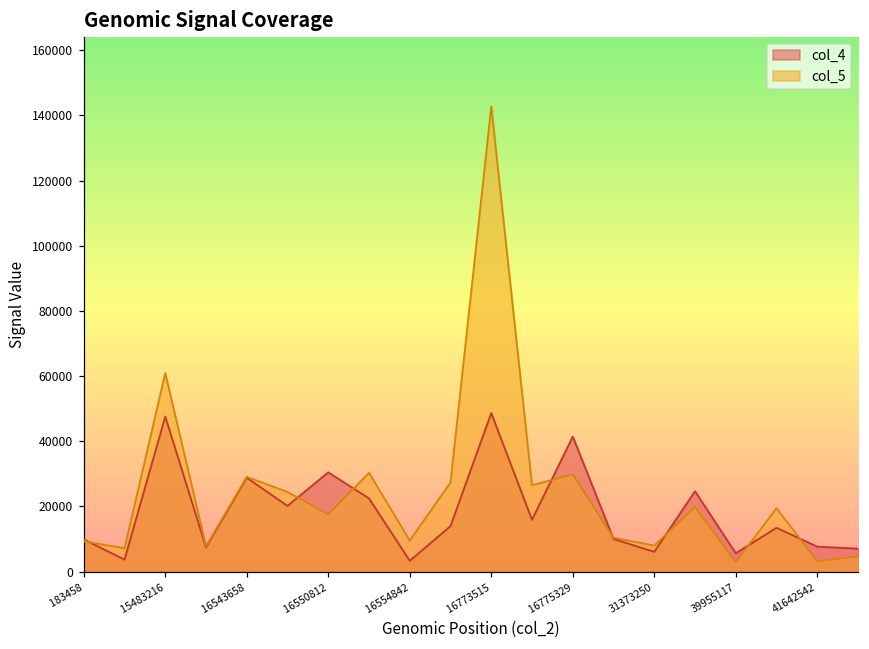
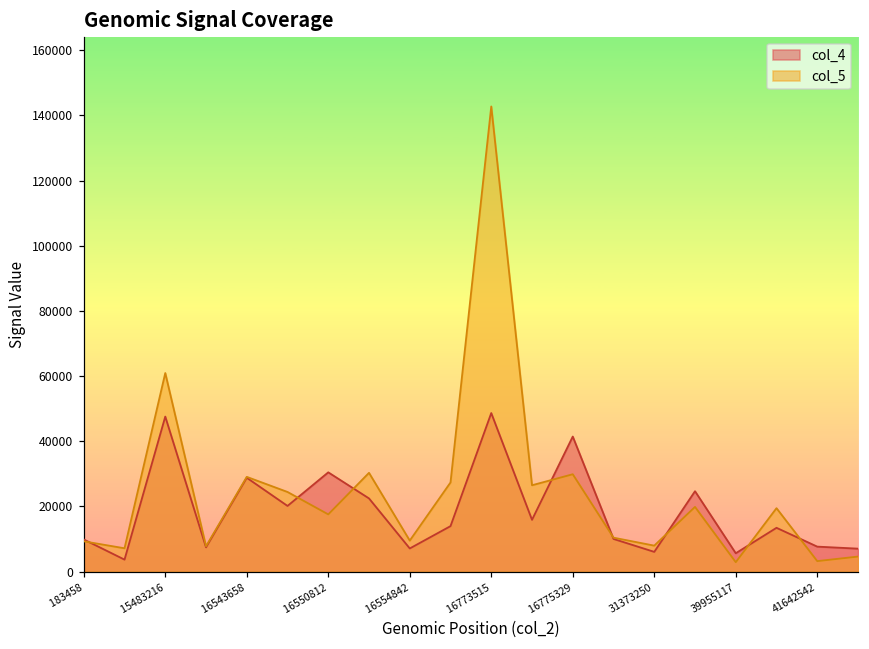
col_4, 16554842: 3000 -> 7000
